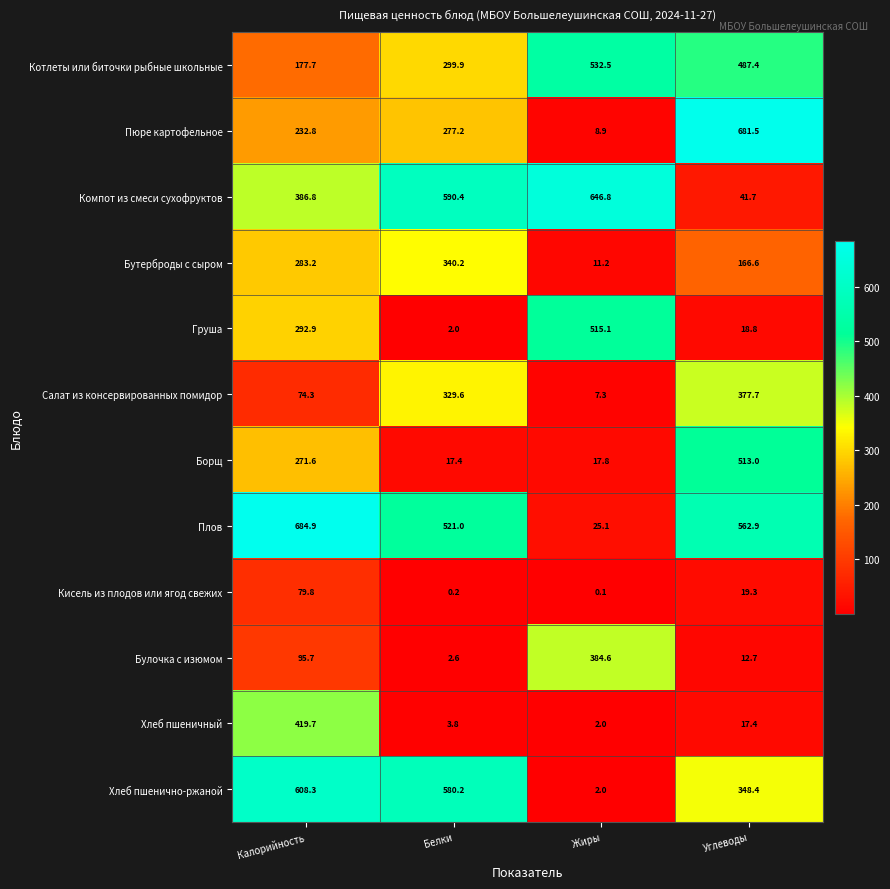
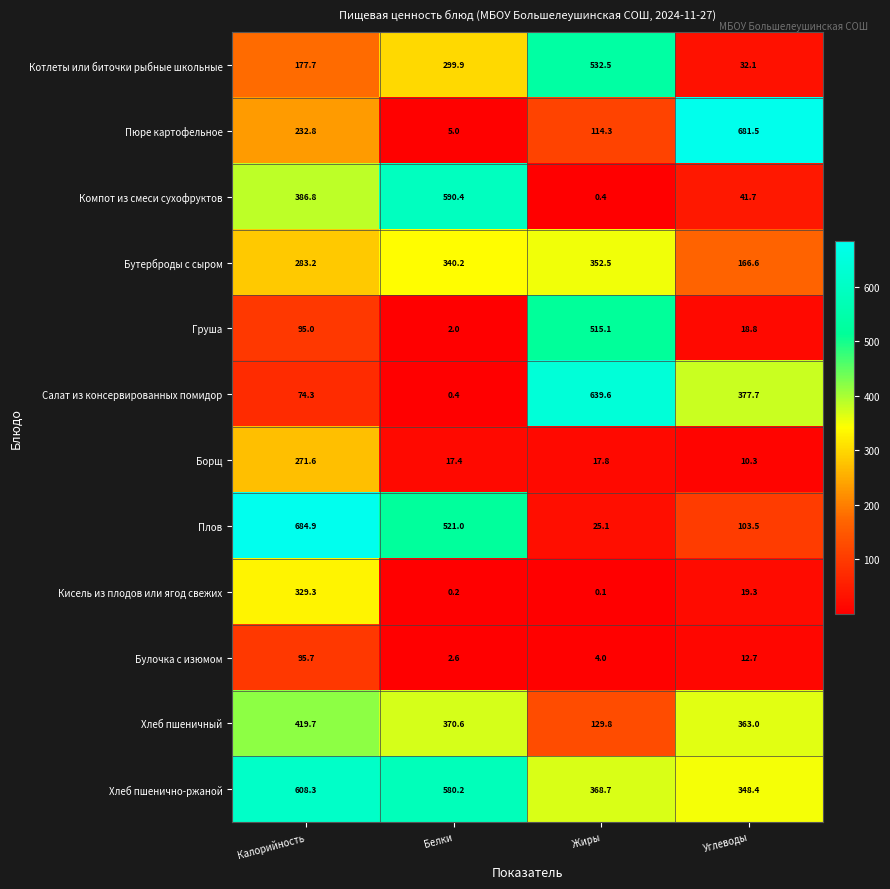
Котлеты или биточки рыбные школьные, Углеводы: 487.4 -> 32.1
Пюре картофельное, Белки: 277.2 -> 5.0
Пюре картофельное, Жиры: 8.9 -> 114.3
Компот из смеси сухофруктов, Жиры: 646.8 -> 0.4
Бутерброды с сыром, Жиры: 11.2 -> 352.5
Груша, Калорийность: 292.9 -> 95.0
Салат из консервированных помидор, Белки: 329.6 -> 0.4
Салат из консервированных помидор, Жиры: 7.3 -> 639.6
Борщ, Углеводы: 513.0 -> 10.3
Плов, Углеводы: 562.9 -> 103.5
Кисель из плодов или ягод свежих, Калорийность: 79.8 -> 329.3
Булочка с изюмом, Жиры: 384.6 -> 4.0
Хлеб пшеничный, Белки: 3.8 -> 370.6
Хлеб пшеничный, Жиры: 2.0 -> 129.8
Хлеб пшеничный, Углеводы: 17.4 -> 363.0
Хлеб пшенично-ржаной, Жиры: 2.0 -> 368.7
